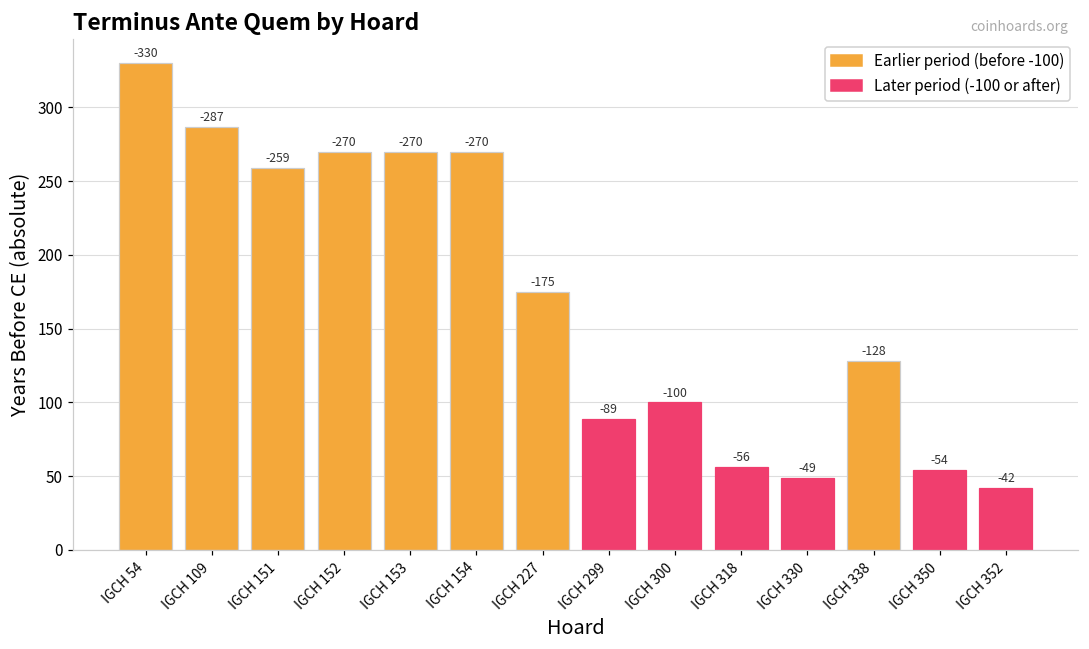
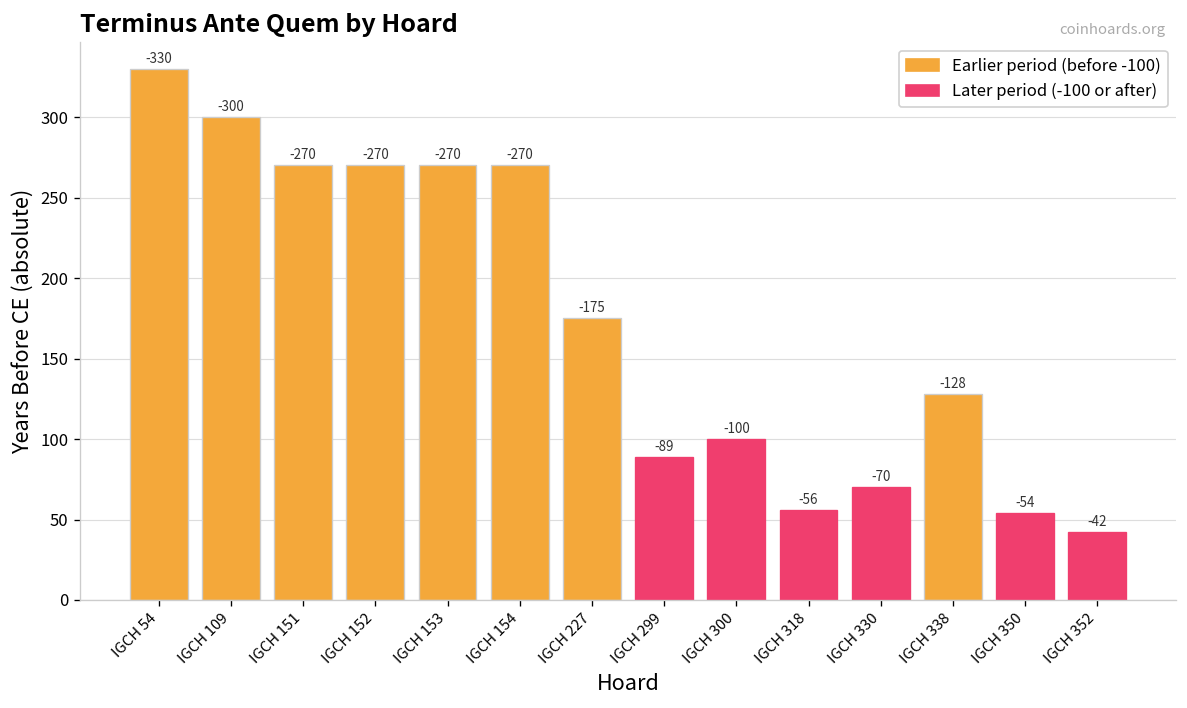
IGCH 109: -287 -> -300
IGCH 151: -259 -> -270
IGCH 330: -49 -> -70
